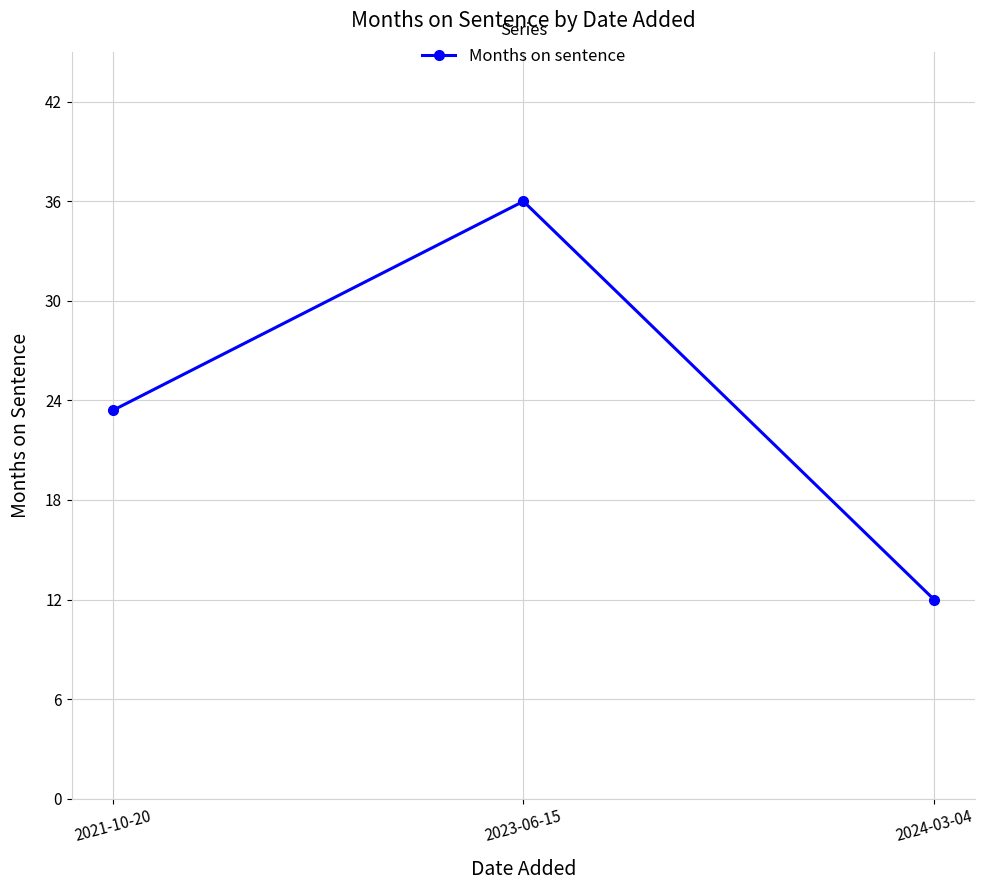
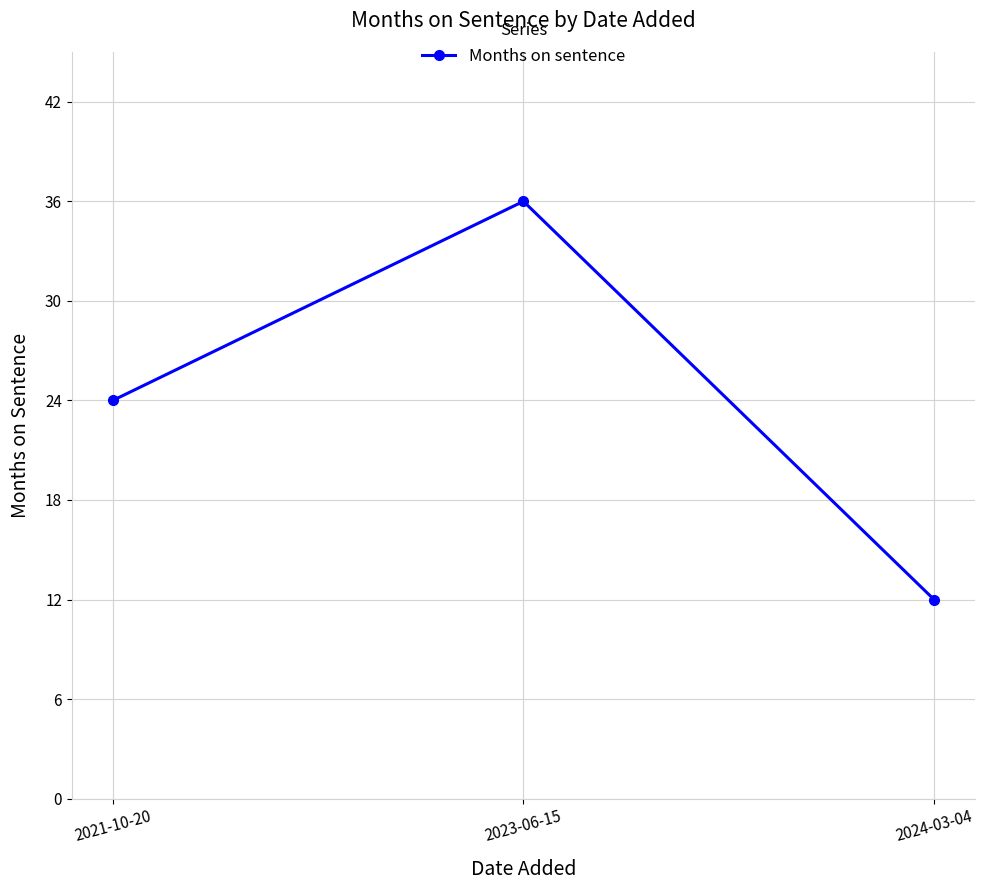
2021-10-20: 23.4 -> 24.0
